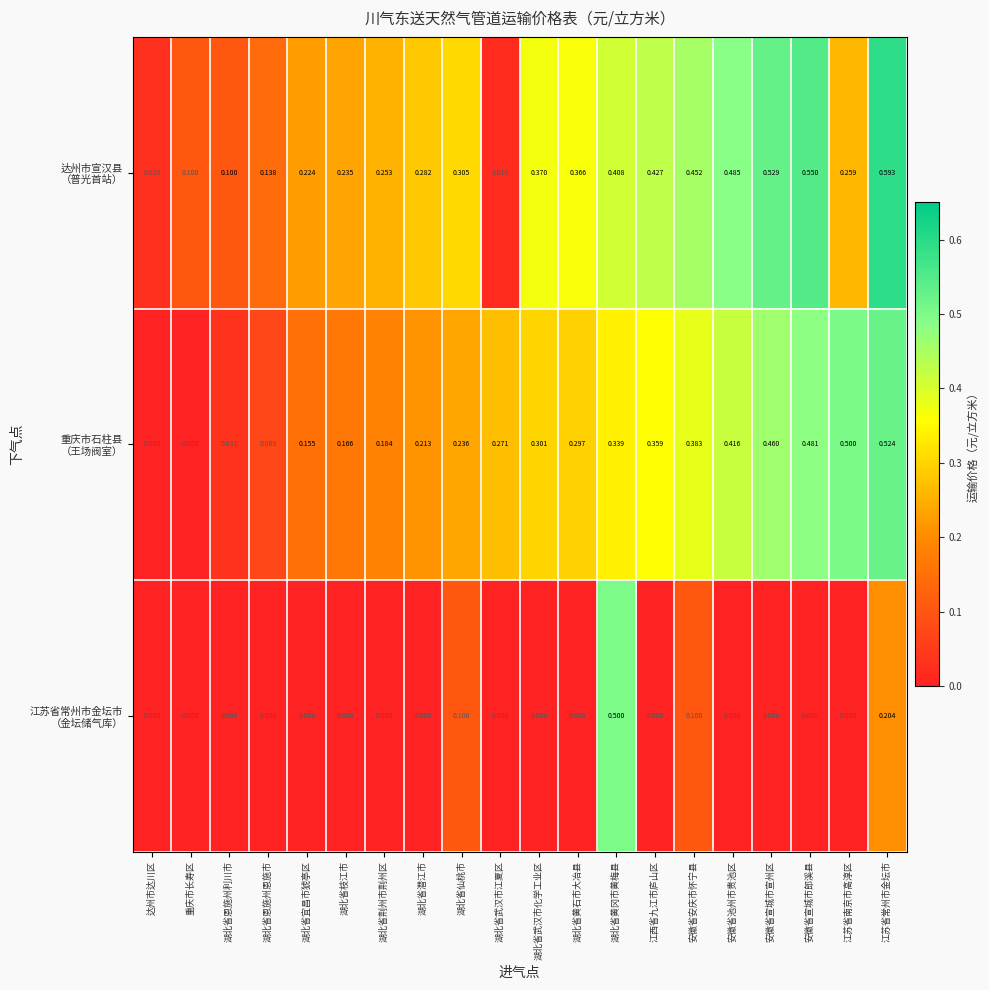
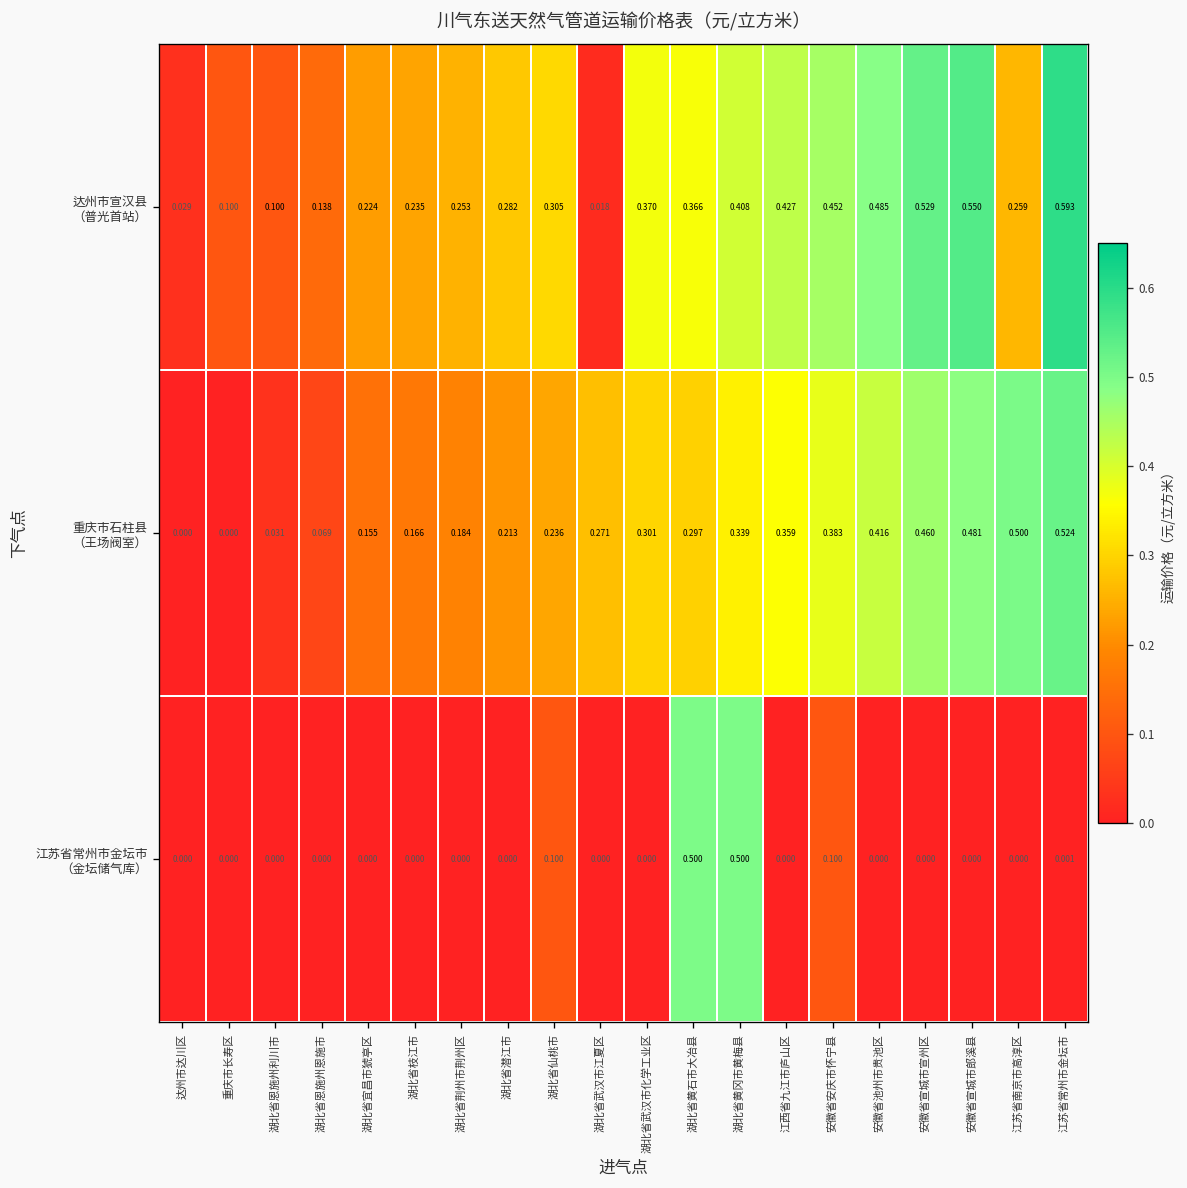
江苏省常州市金坛市 （金坛储气库）, 湖北省黄石市大冶县: 0.000 -> 0.500
江苏省常州市金坛市 （金坛储气库）, 江苏省常州市金坛市: 0.204 -> 0.001
